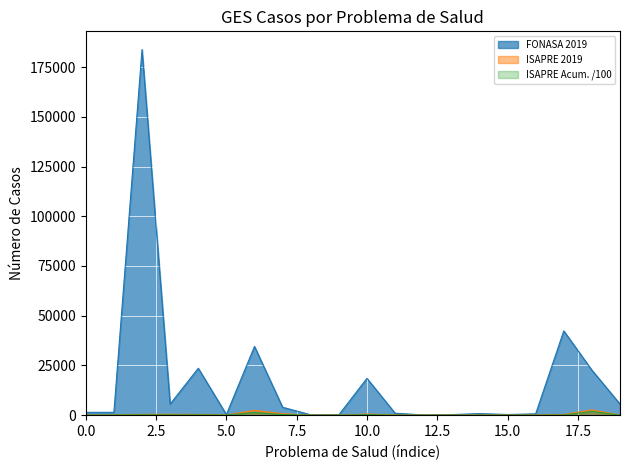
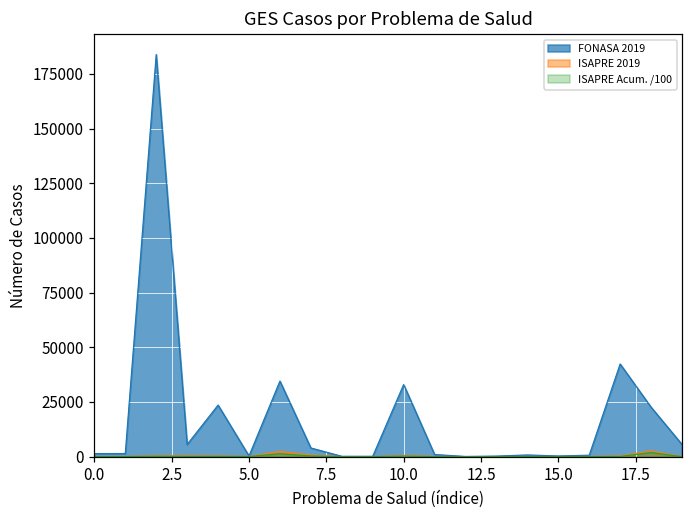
FONASA 2019, 10.0: 19000 -> 33000
